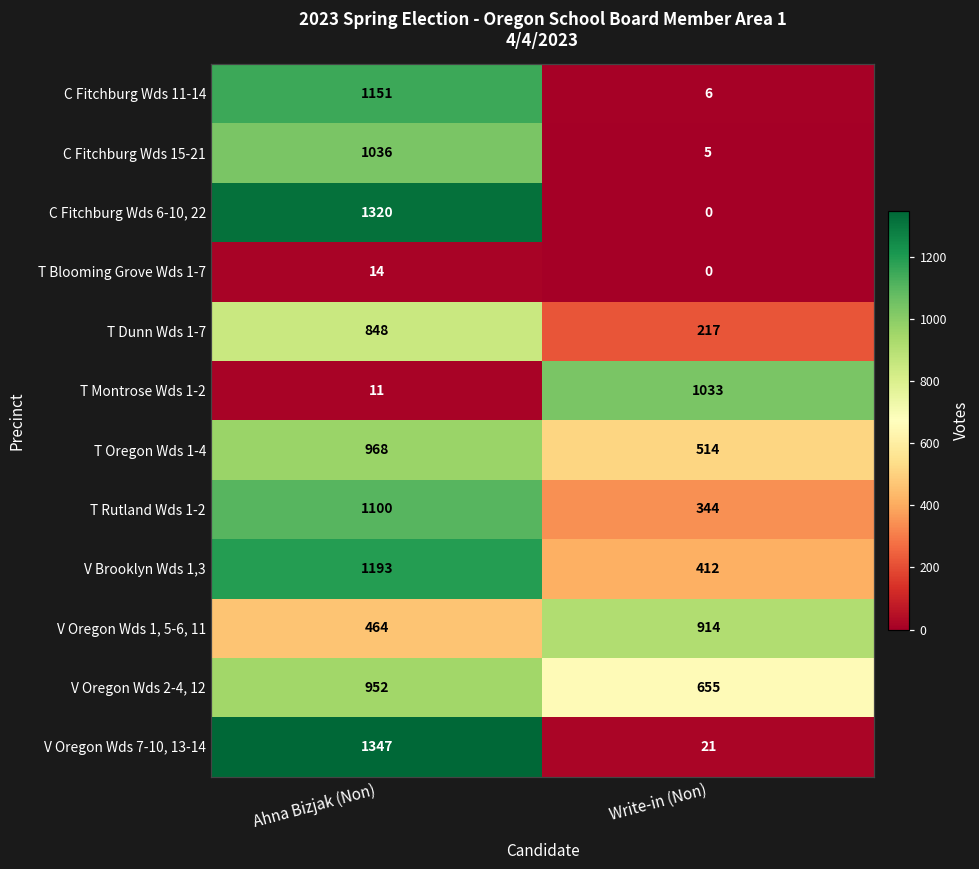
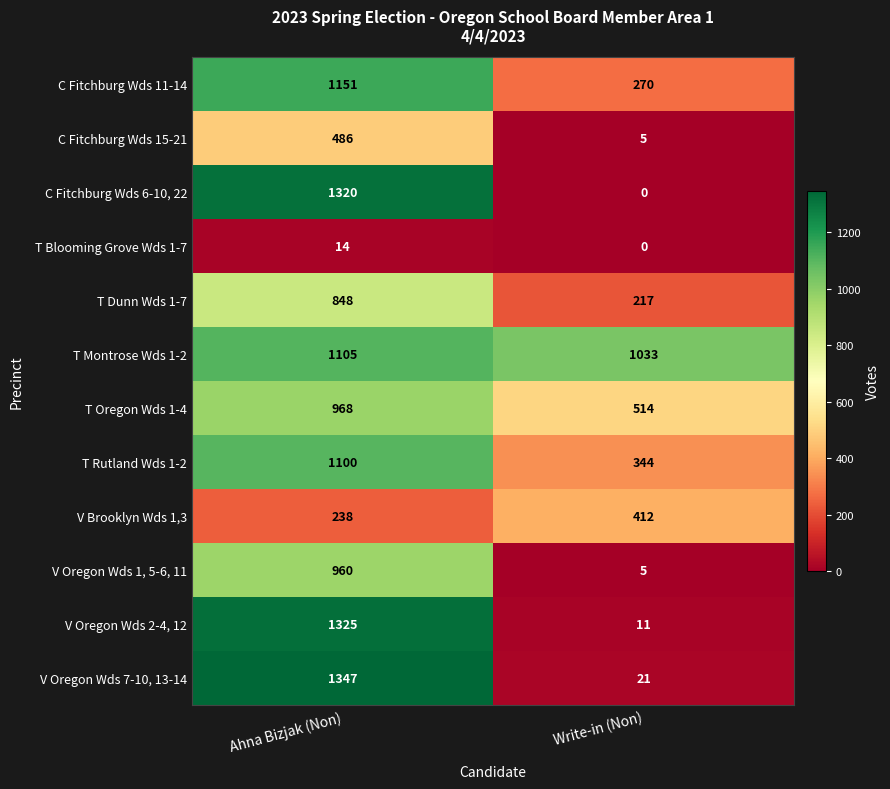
C Fitchburg Wds 11-14, Write-in (Non): 6 -> 270
C Fitchburg Wds 15-21, Ahna Bizjak (Non): 1036 -> 486
T Montrose Wds 1-2, Ahna Bizjak (Non): 11 -> 1105
V Brooklyn Wds 1,3, Ahna Bizjak (Non): 1193 -> 238
V Oregon Wds 1, 5-6, 11, Ahna Bizjak (Non): 464 -> 960
V Oregon Wds 1, 5-6, 11, Write-in (Non): 914 -> 5
V Oregon Wds 2-4, 12, Ahna Bizjak (Non): 952 -> 1325
V Oregon Wds 2-4, 12, Write-in (Non): 655 -> 11
